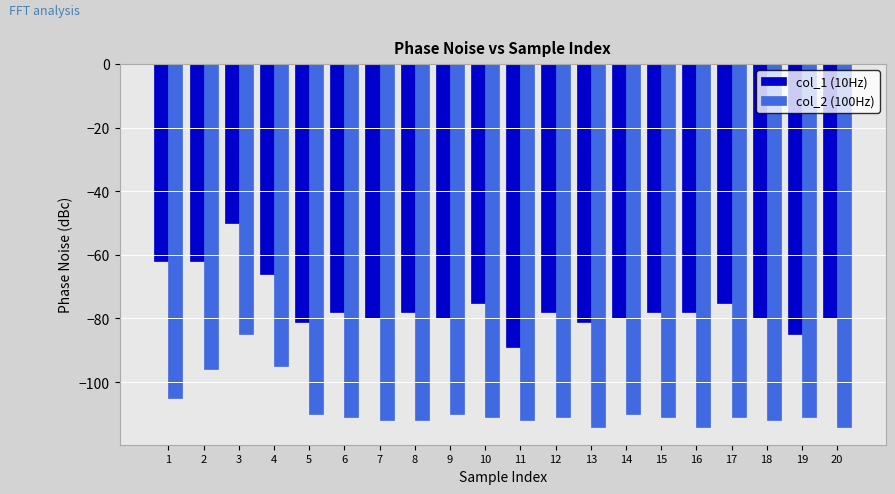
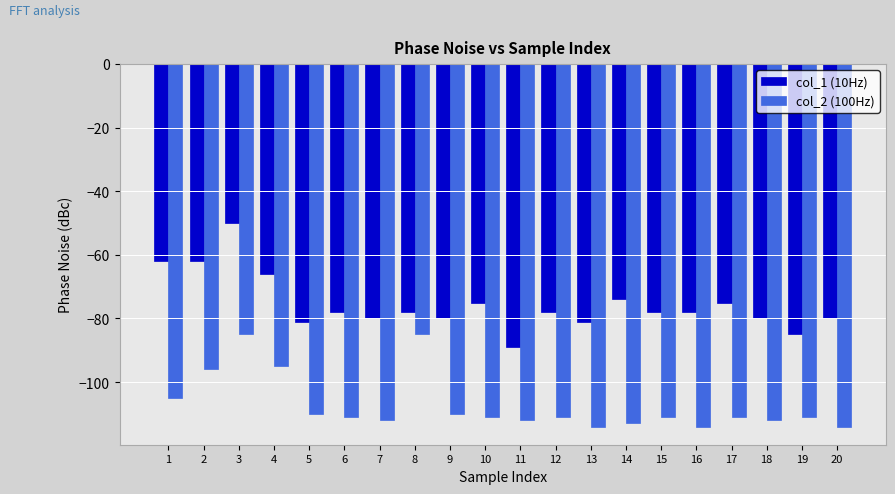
col_2 (100Hz), 8: -112 -> -85
col_1 (10Hz), 14: -80 -> -74
col_2 (100Hz), 14: -110 -> -113
